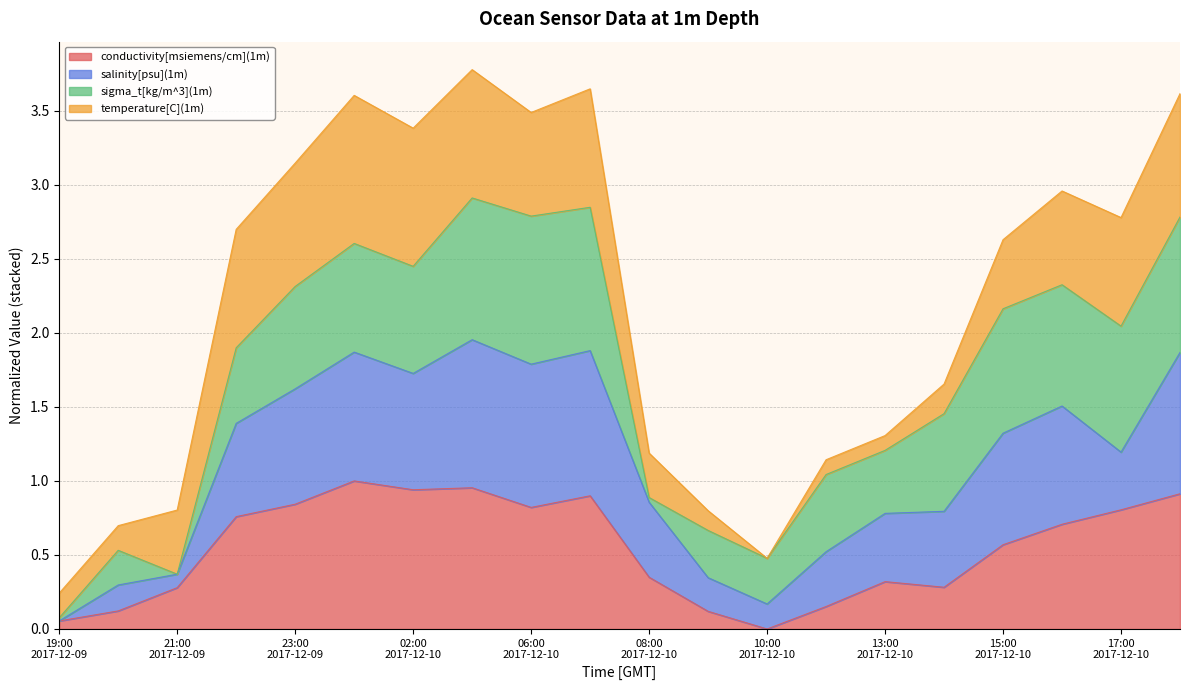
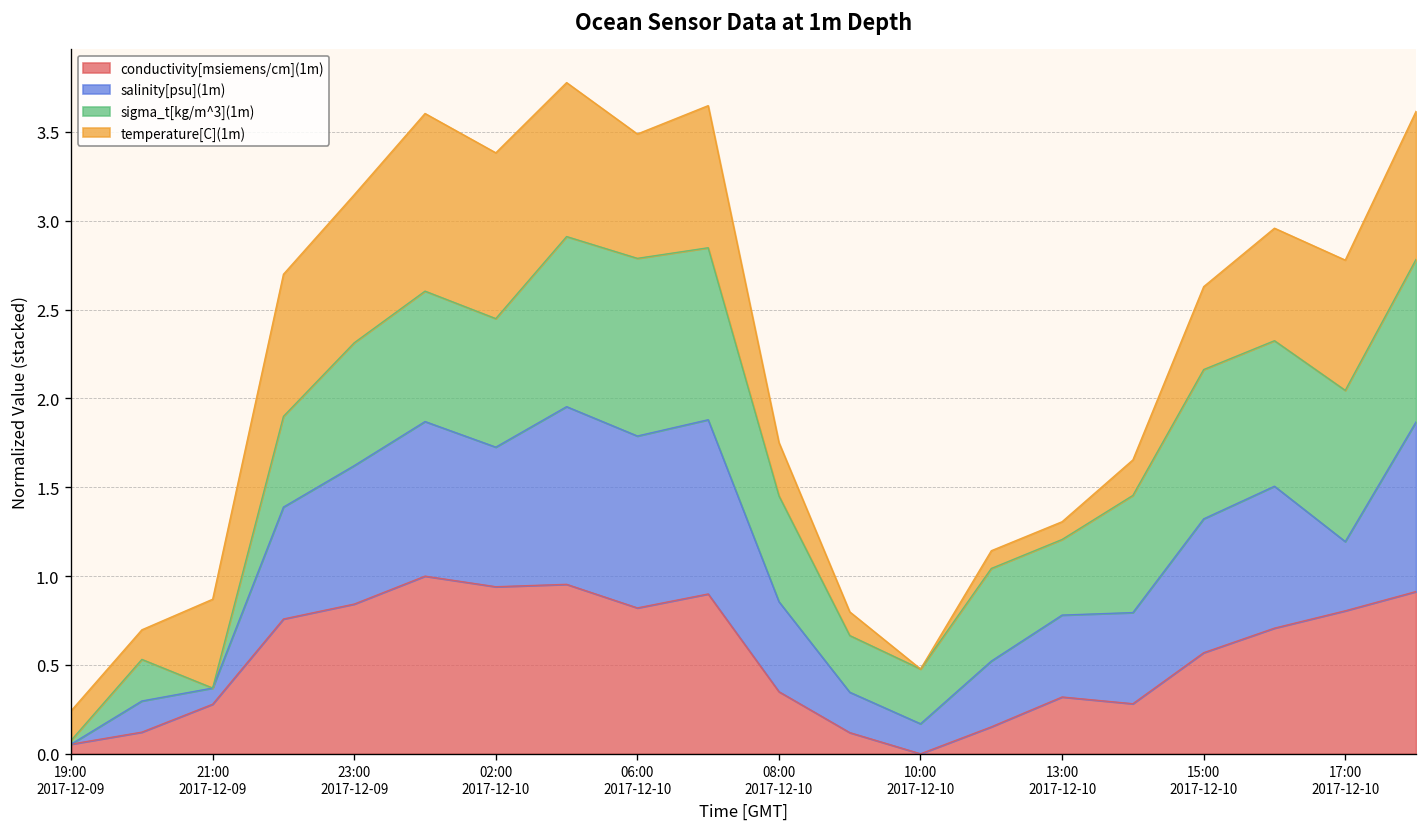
temperature[C](1m), 21:00 2017-12-09: 0.43 -> 0.50
sigma_t[kg/m^3](1m), 08:00 2017-12-10: 0.03 -> 0.60
